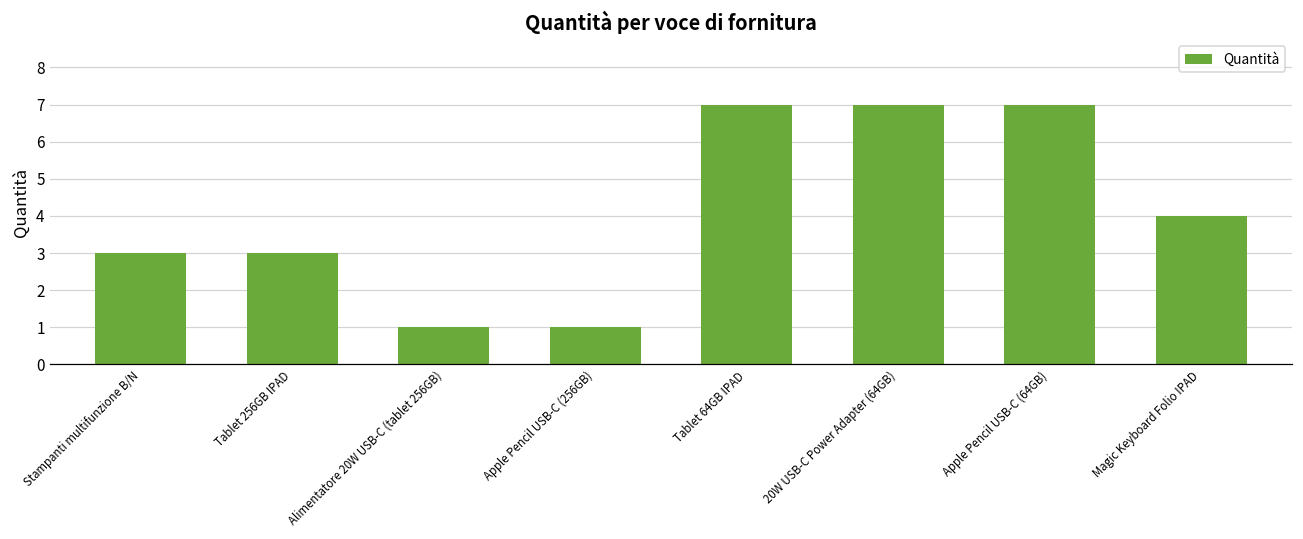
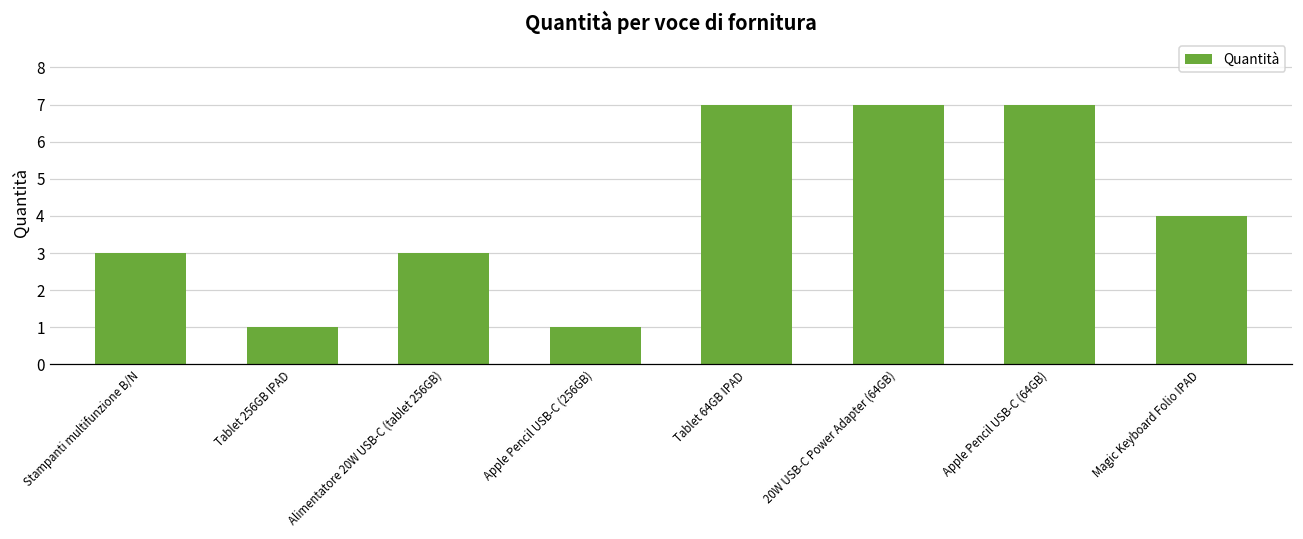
Tablet 256GB IPAD: 3 -> 1
Alimentatore 20W USB-C (tablet 256GB): 1 -> 3
